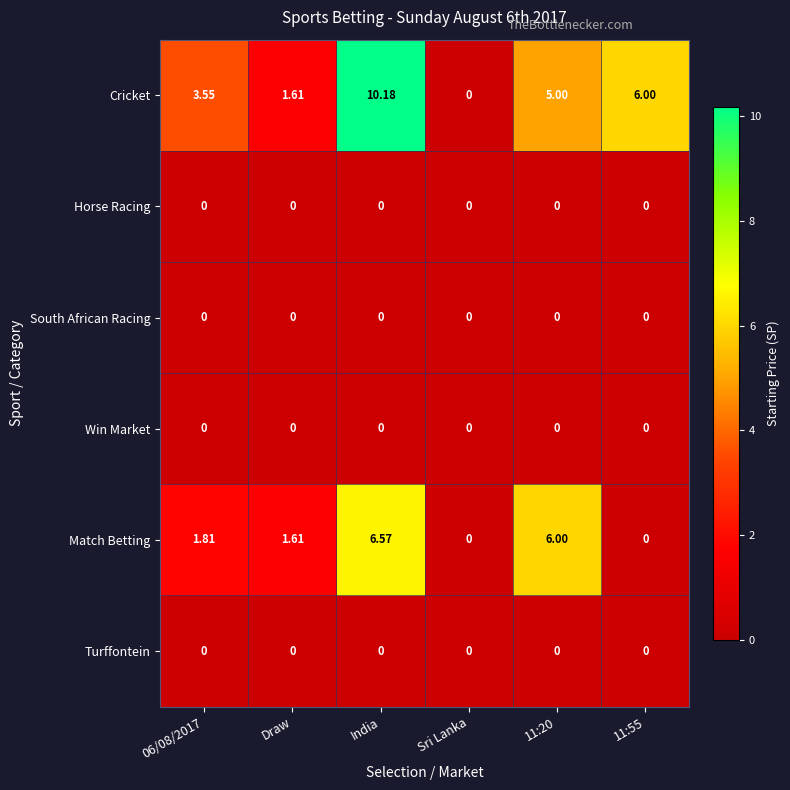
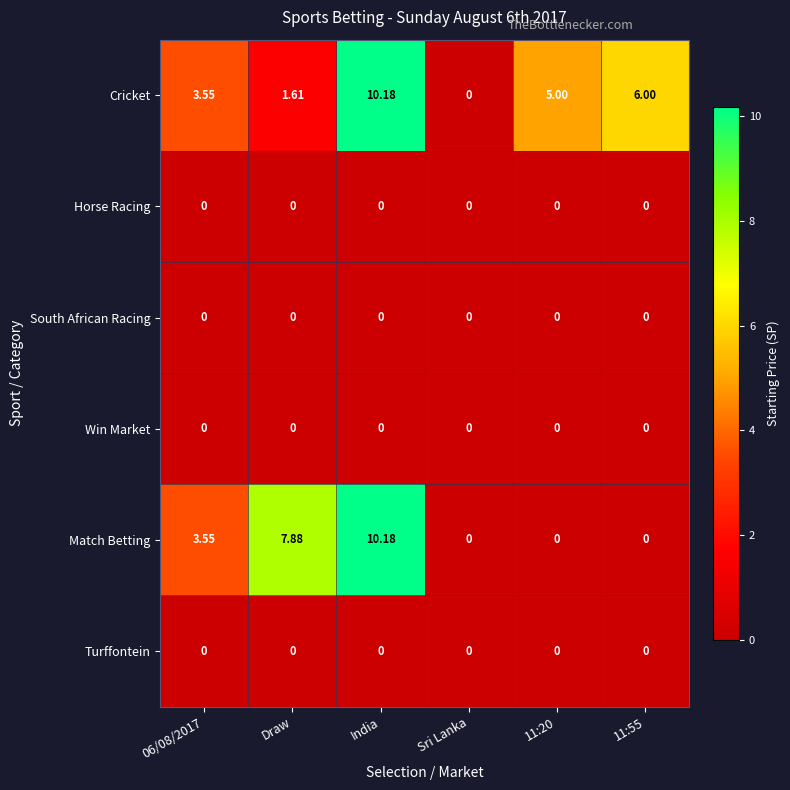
Match Betting, 06/08/2017: 1.81 -> 3.55
Match Betting, Draw: 1.61 -> 7.88
Match Betting, India: 6.57 -> 10.18
Match Betting, 11:20: 6.00 -> 0
